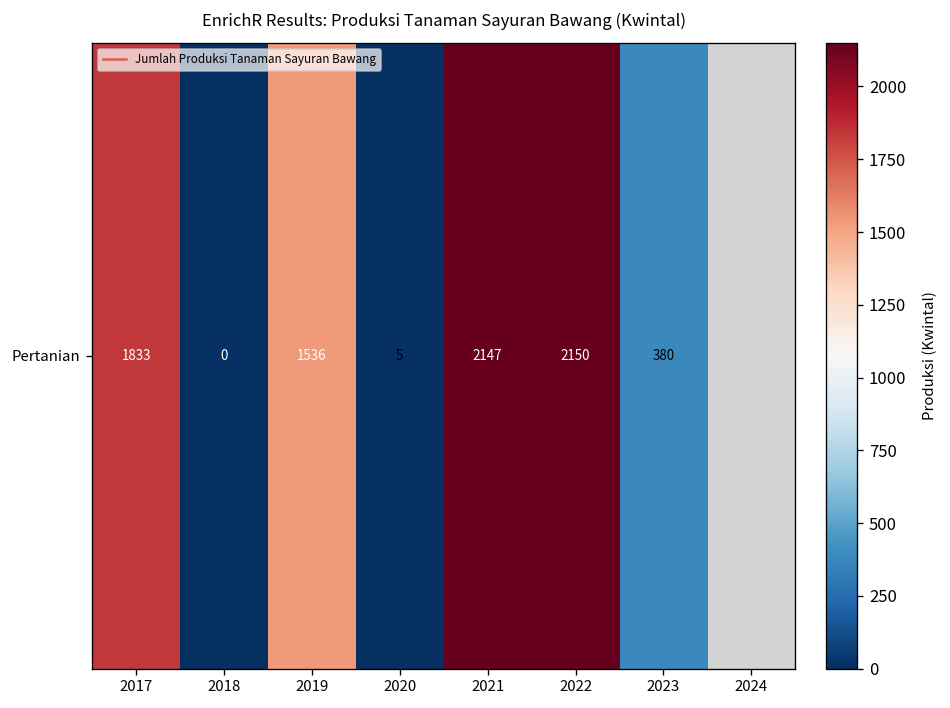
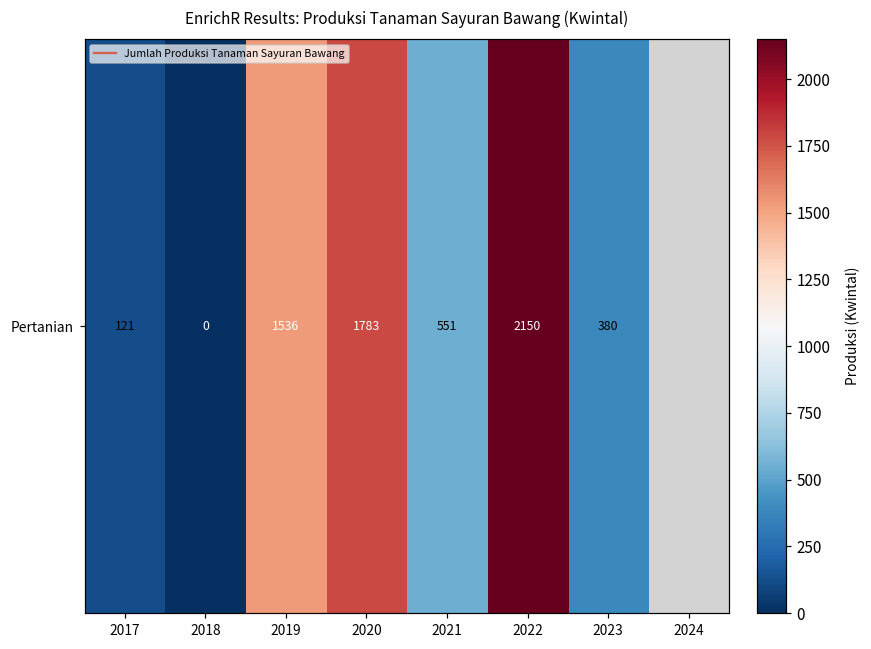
Pertanian, 2017: 1833 -> 121
Pertanian, 2020: 5 -> 1783
Pertanian, 2021: 2147 -> 551
